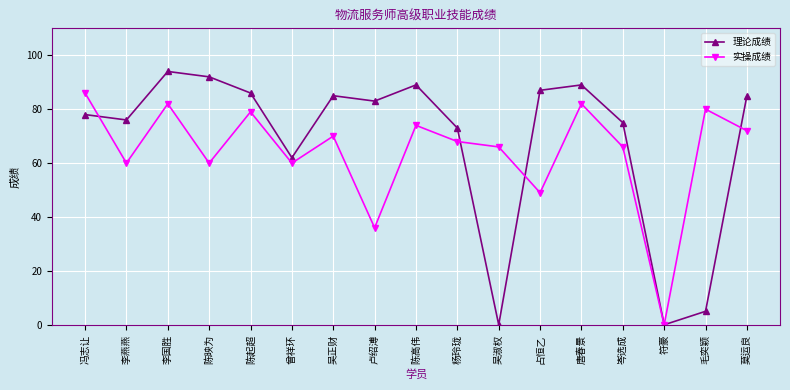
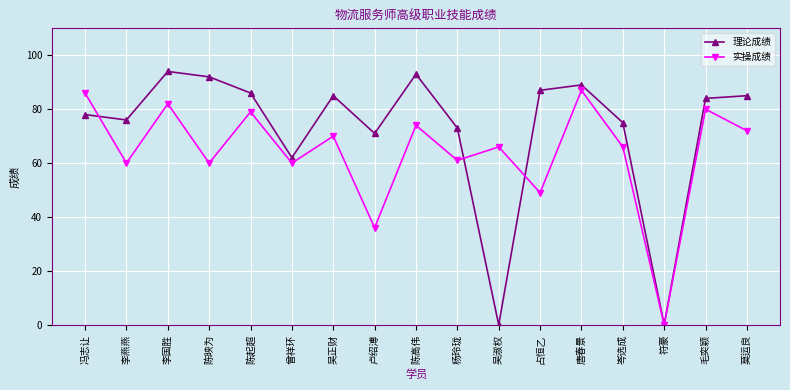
理论成绩, 卢绍溥: 83 -> 71
理论成绩, 陈高伟: 89 -> 93
实操成绩, 杨玲珑: 68 -> 61
实操成绩, 唐春景: 82 -> 87
理论成绩, 毛奕颖: 5 -> 84
